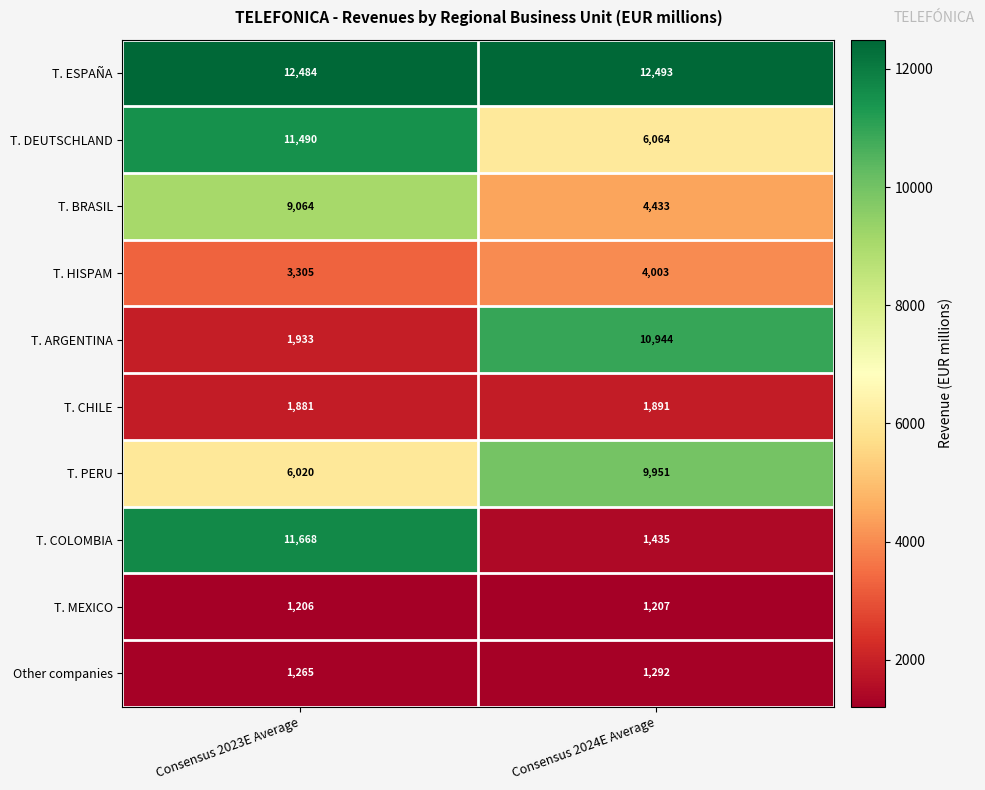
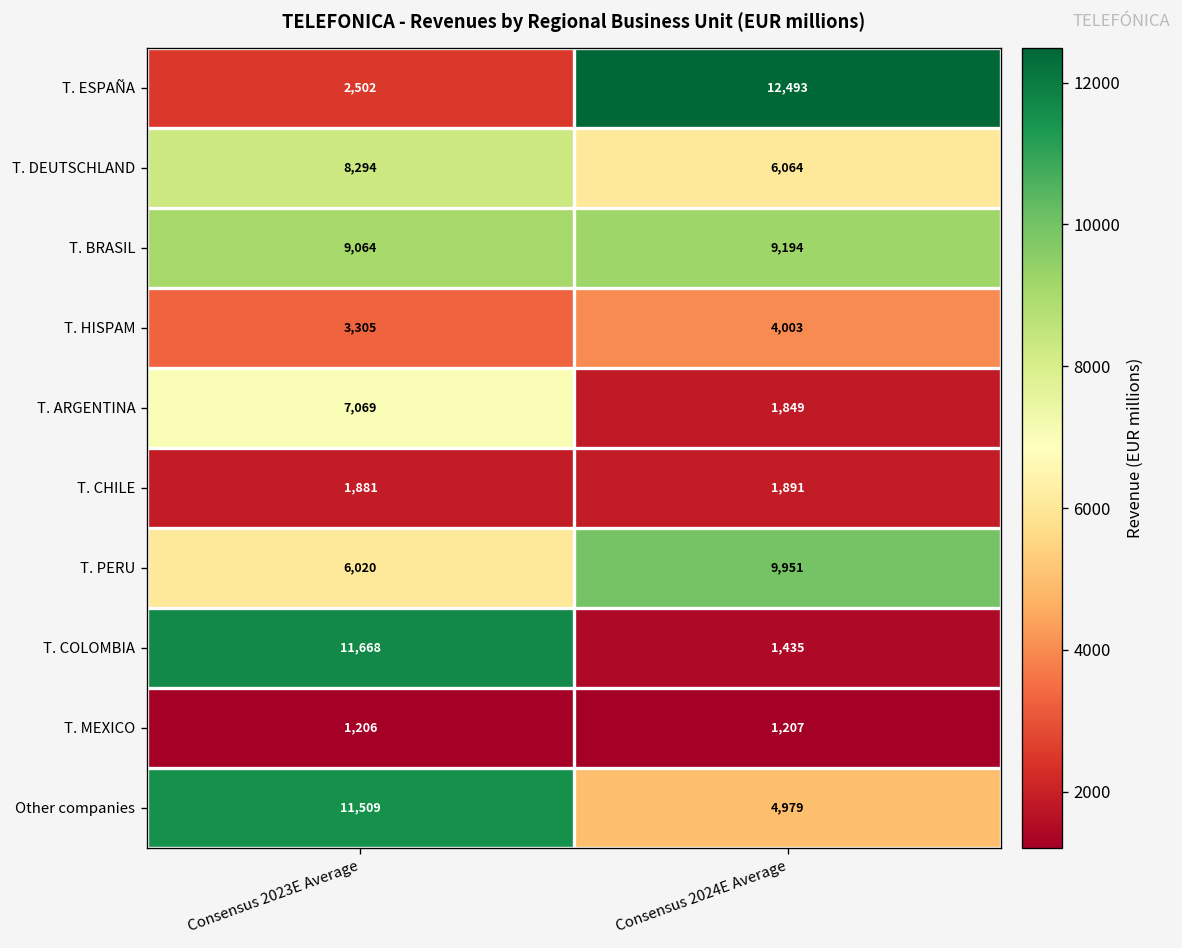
T. ESPAÑA, Consensus 2023E Average: 12,484 -> 2,502
T. DEUTSCHLAND, Consensus 2023E Average: 11,490 -> 8,294
T. BRASIL, Consensus 2024E Average: 4,433 -> 9,194
T. ARGENTINA, Consensus 2023E Average: 1,933 -> 7,069
T. ARGENTINA, Consensus 2024E Average: 10,944 -> 1,849
Other companies, Consensus 2023E Average: 1,265 -> 11,509
Other companies, Consensus 2024E Average: 1,292 -> 4,979
